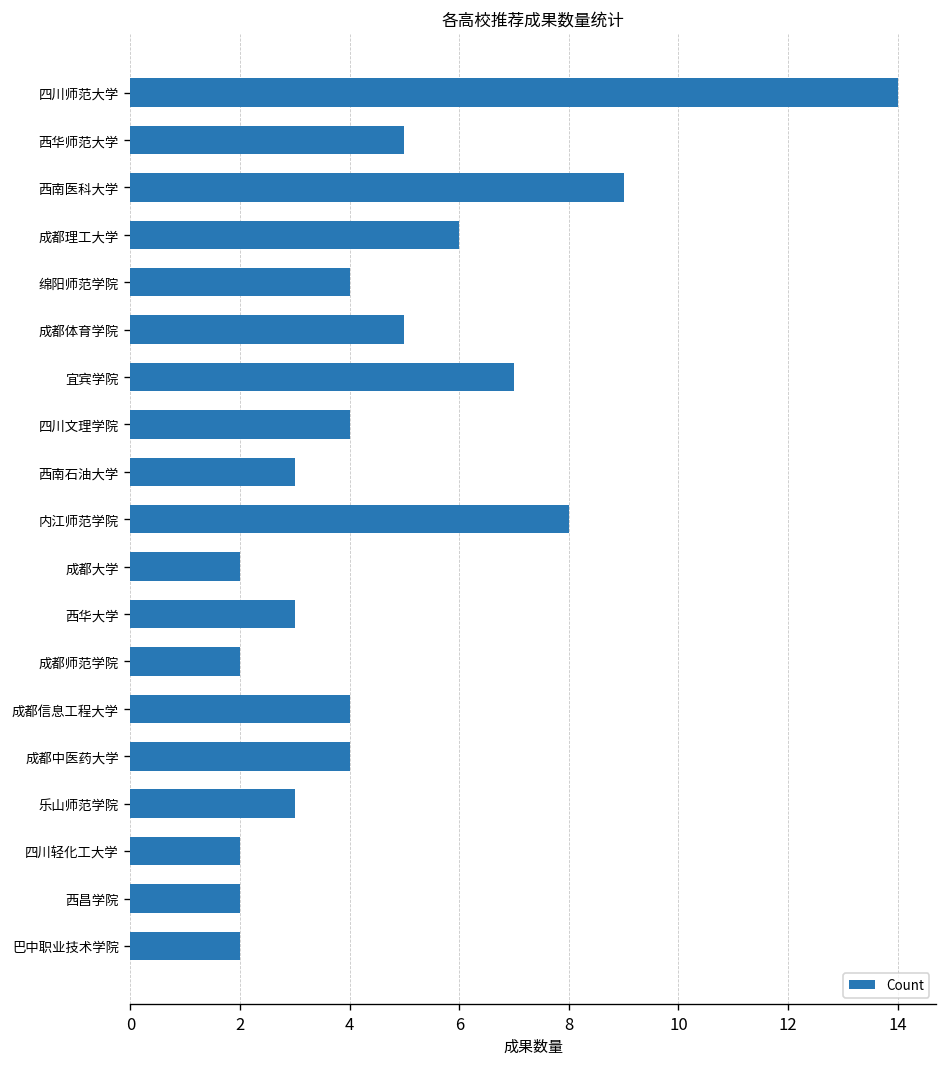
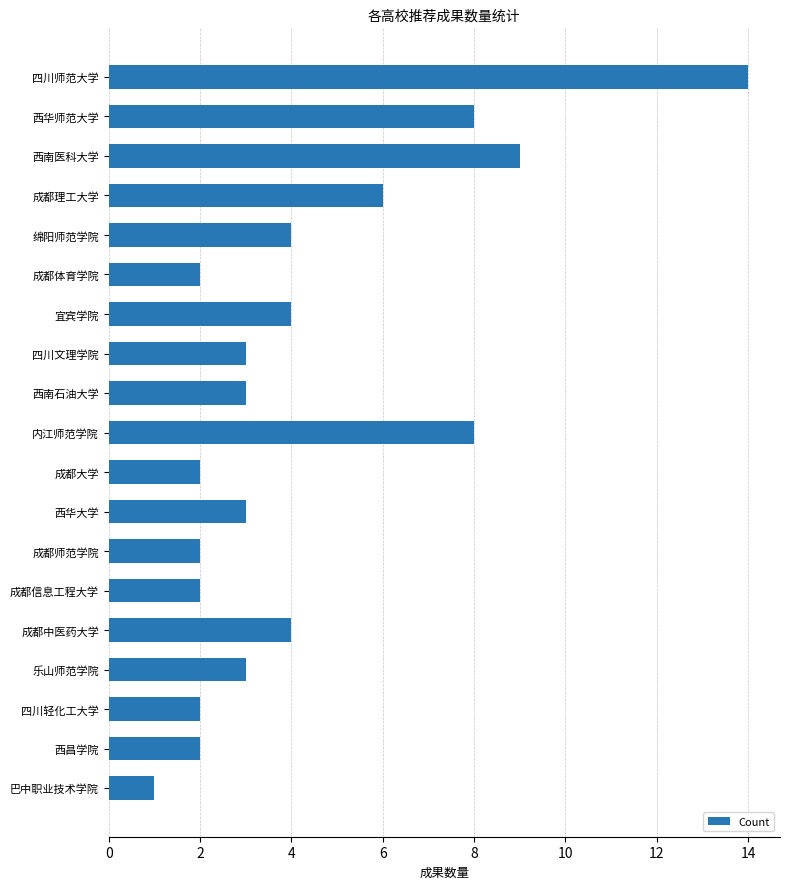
西华师范大学: 5 -> 8
成都体育学院: 5 -> 2
宜宾学院: 7 -> 4
四川文理学院: 4 -> 3
成都信息工程大学: 4 -> 2
巴中职业技术学院: 2 -> 1
